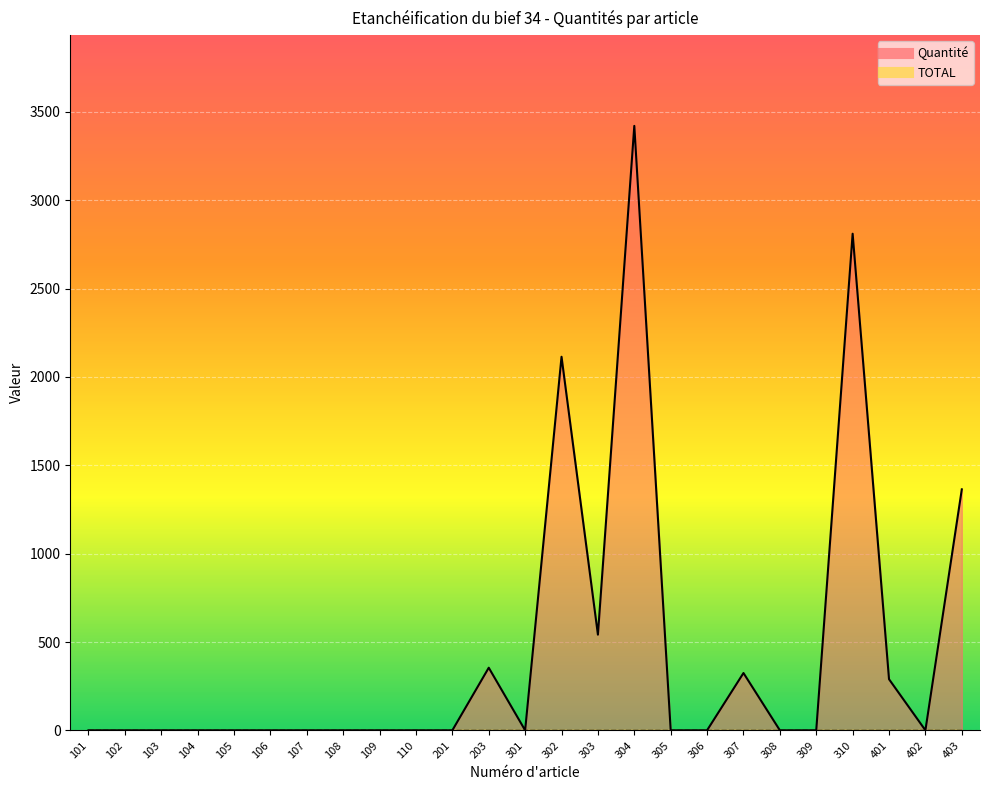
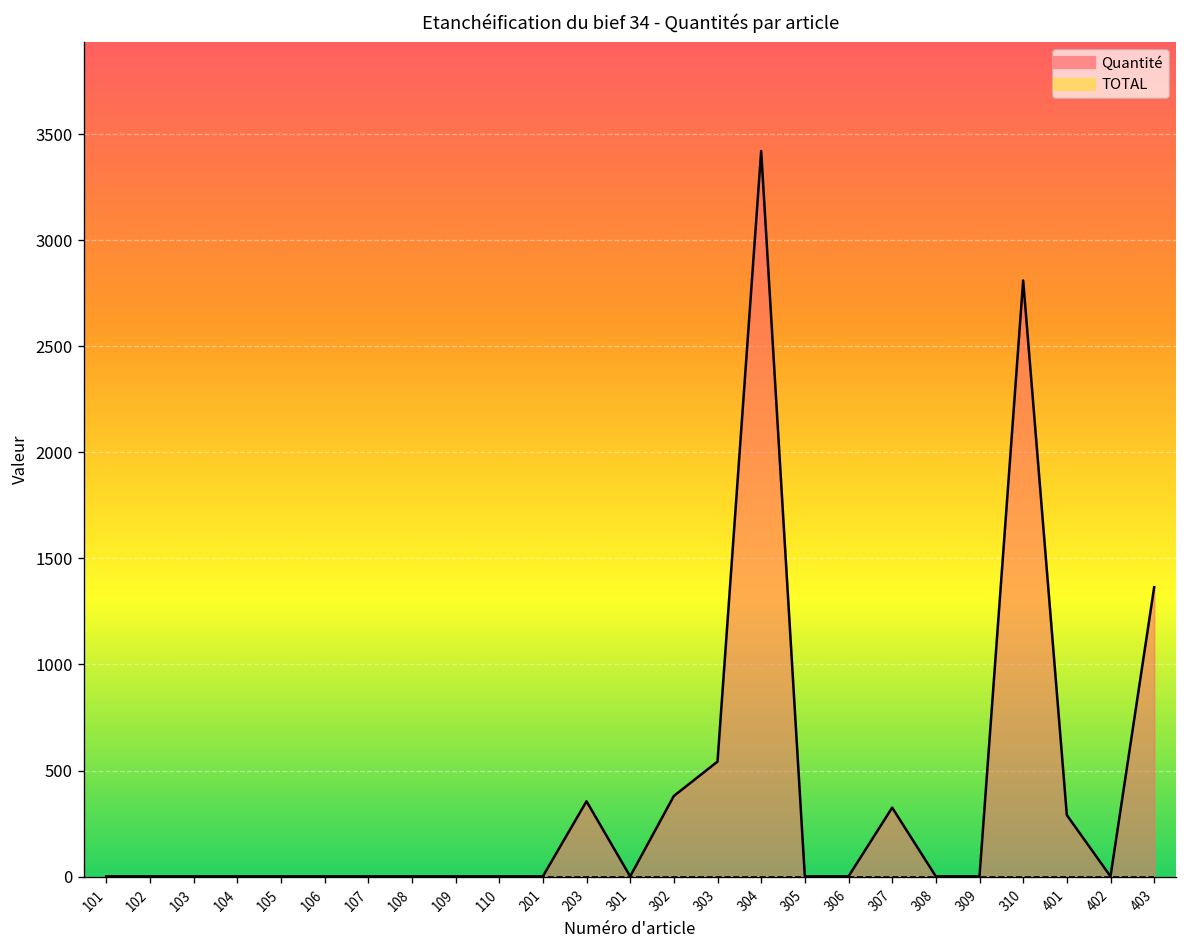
Quantité, 302: 2110 -> 380
